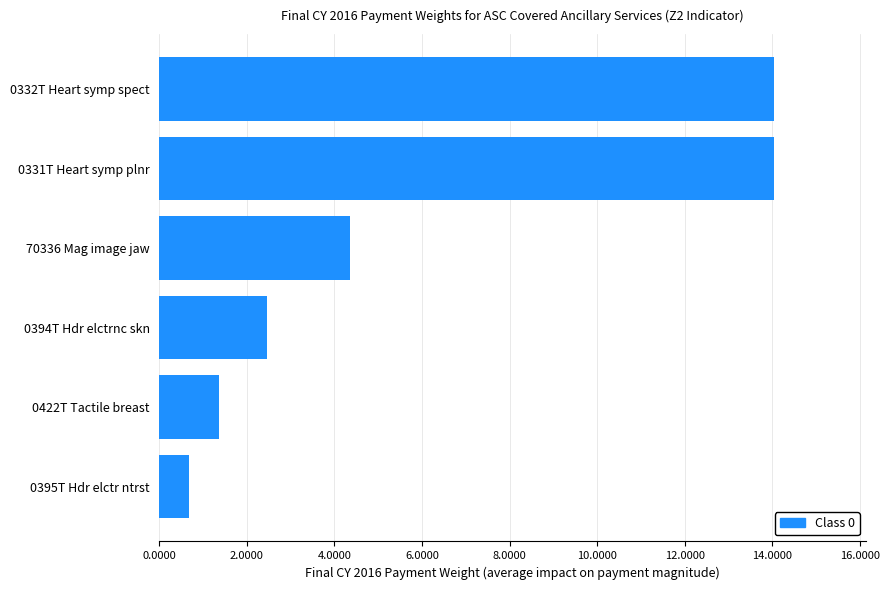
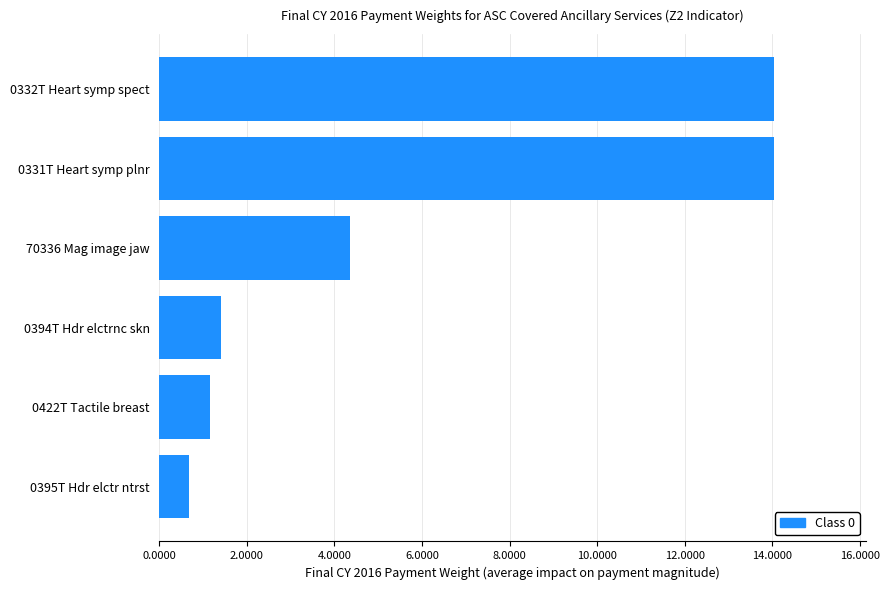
0394T Hdr elctrnc skn: 2.5 -> 1.4
0422T Tactile breast: 1.4 -> 1.2
